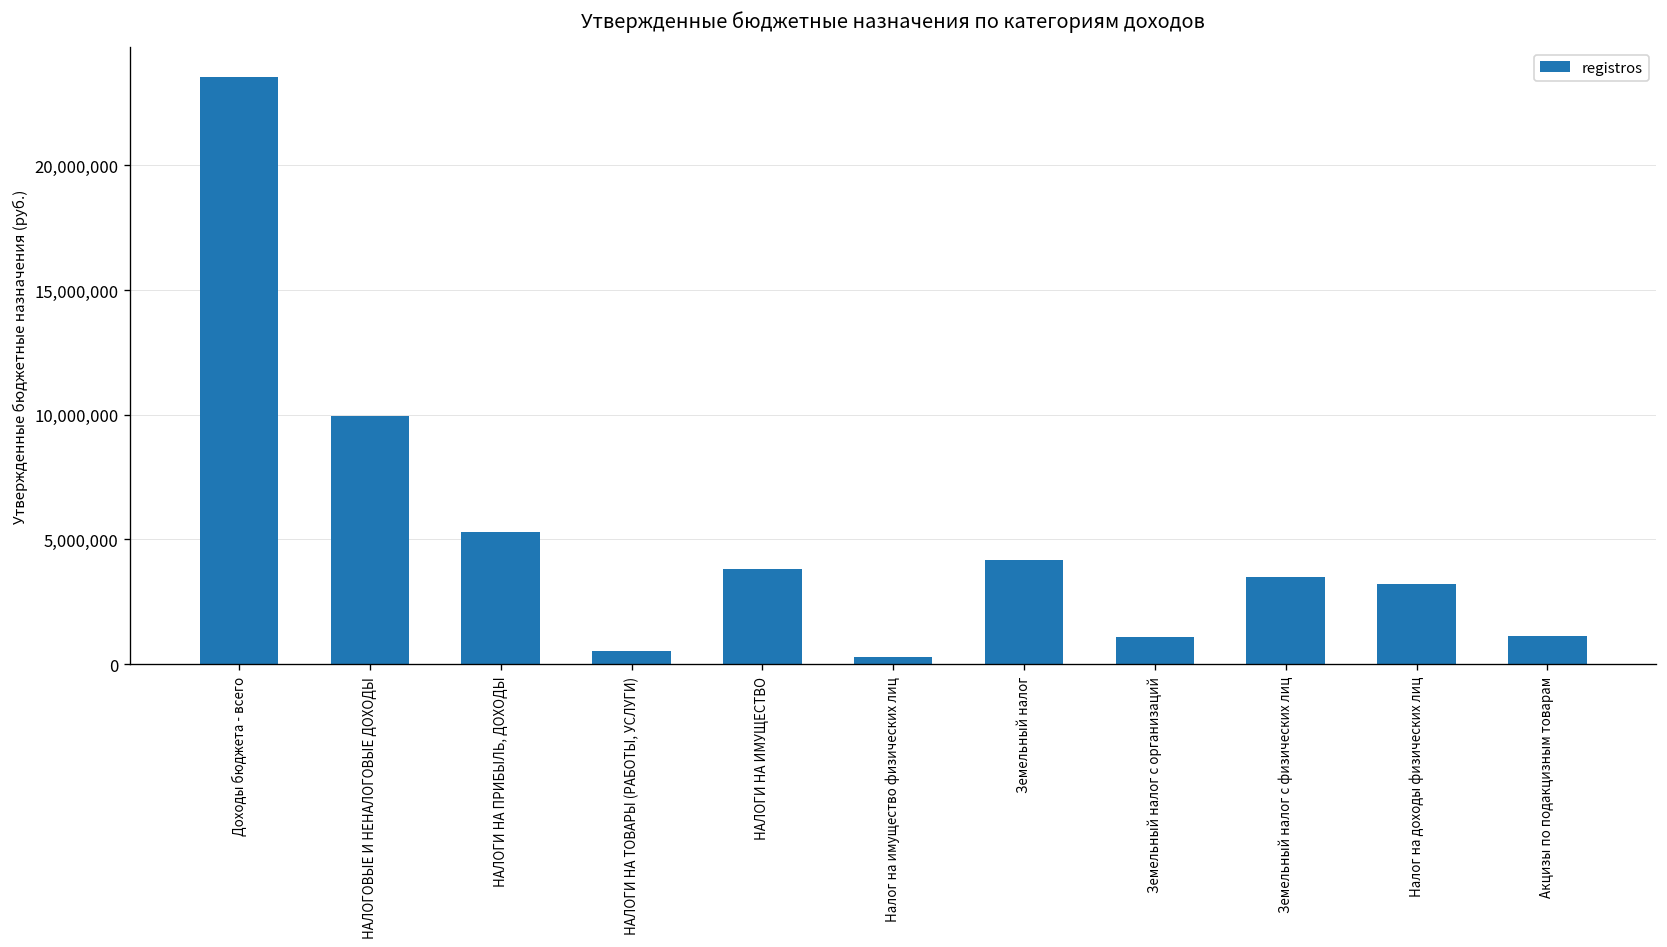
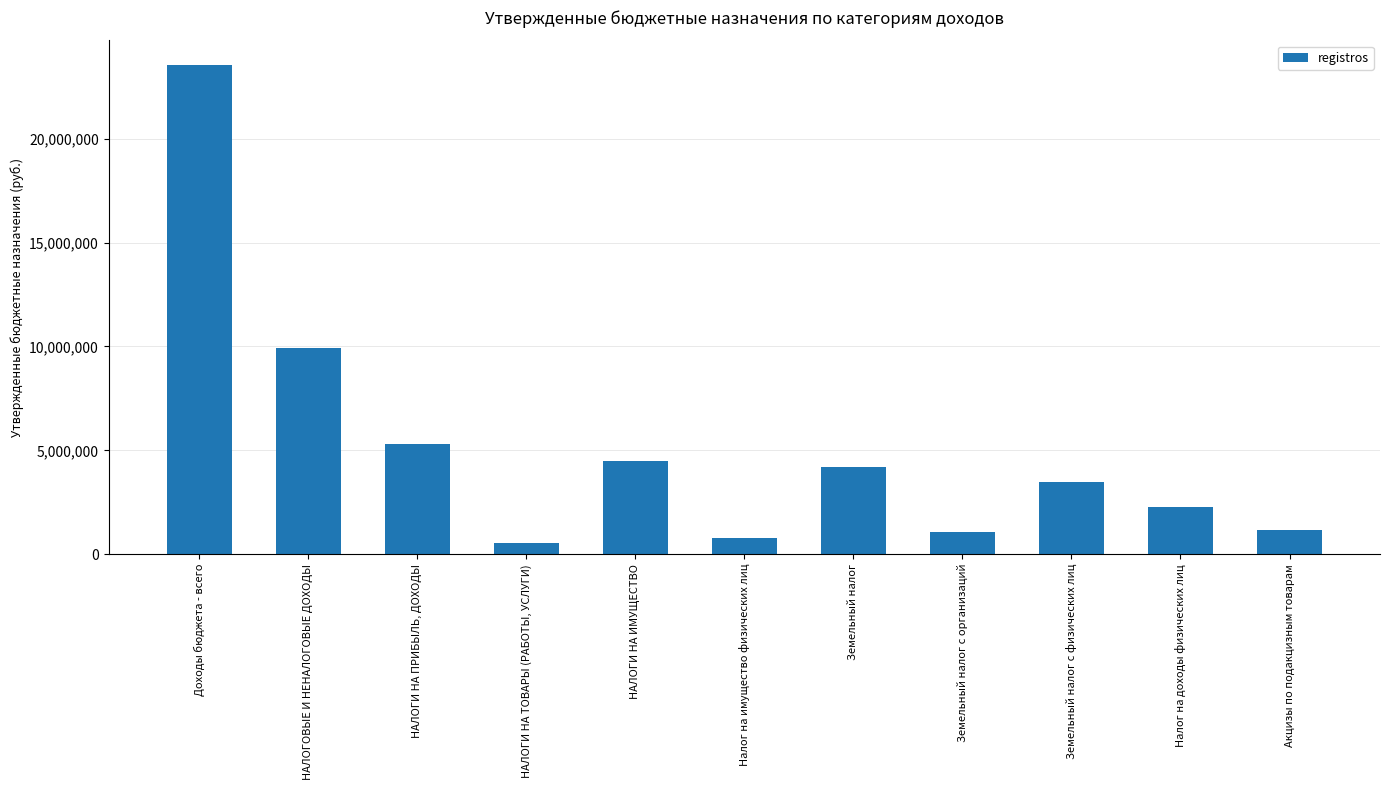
НАЛОГИ НА ИМУЩЕСТВО: 3,800,000 -> 4,500,000
Налог на имущество физических лиц: 300,000 -> 800,000
Налог на доходы физических лиц: 3,200,000 -> 2,300,000
